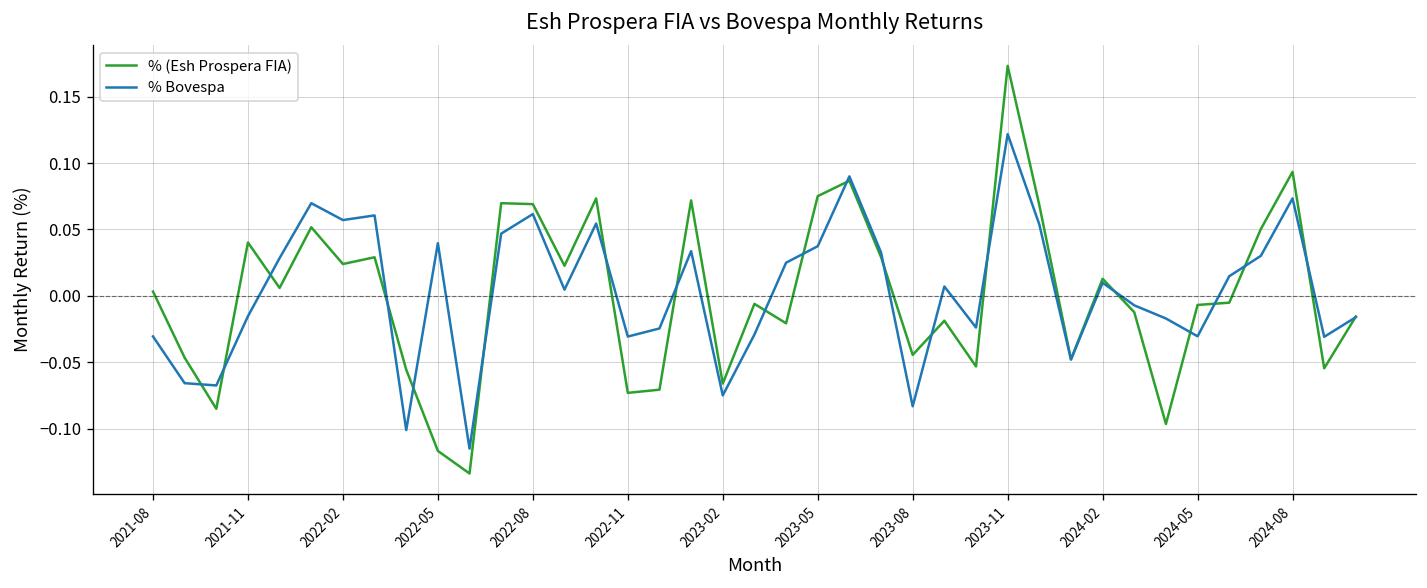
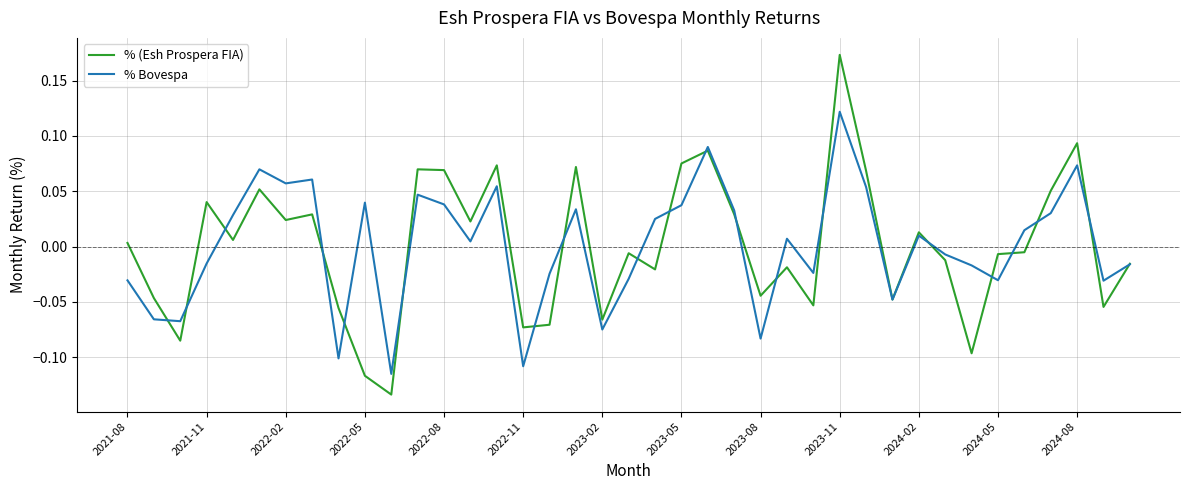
% Bovespa, 2022-08: 0.062 -> 0.038
% Bovespa, 2022-11: -0.031 -> -0.108
